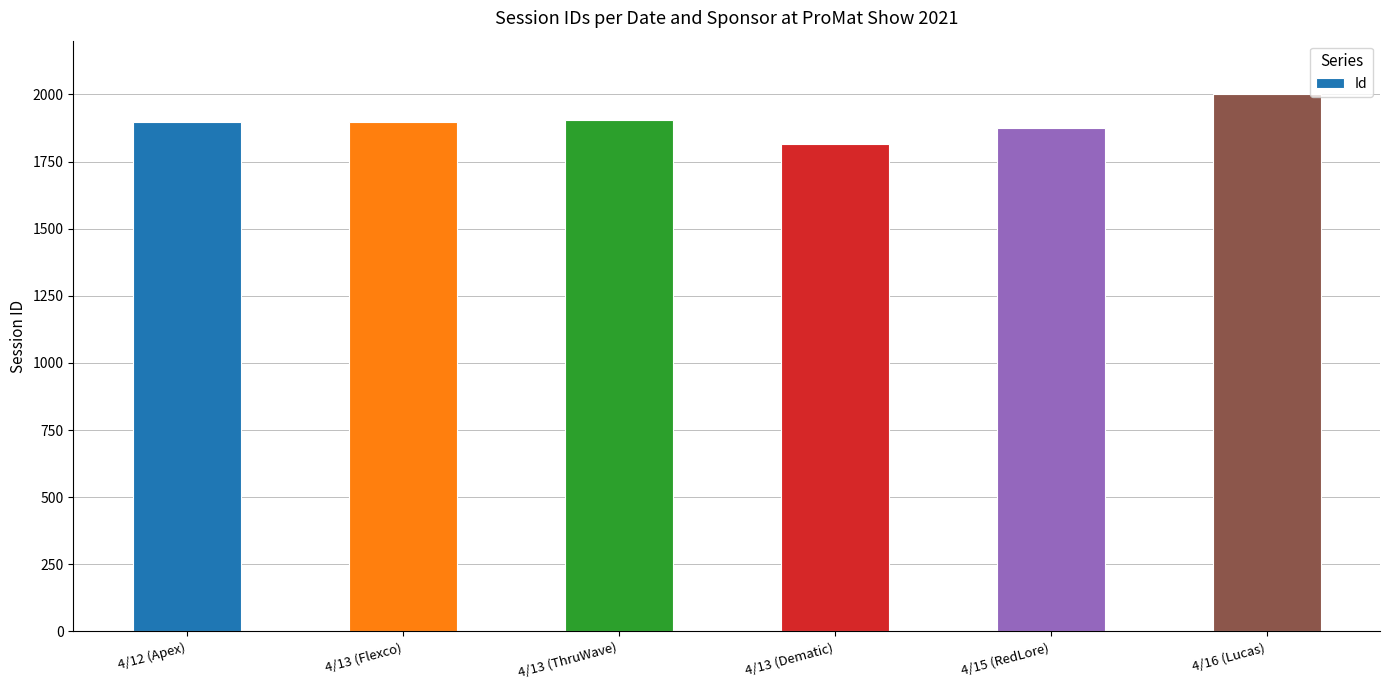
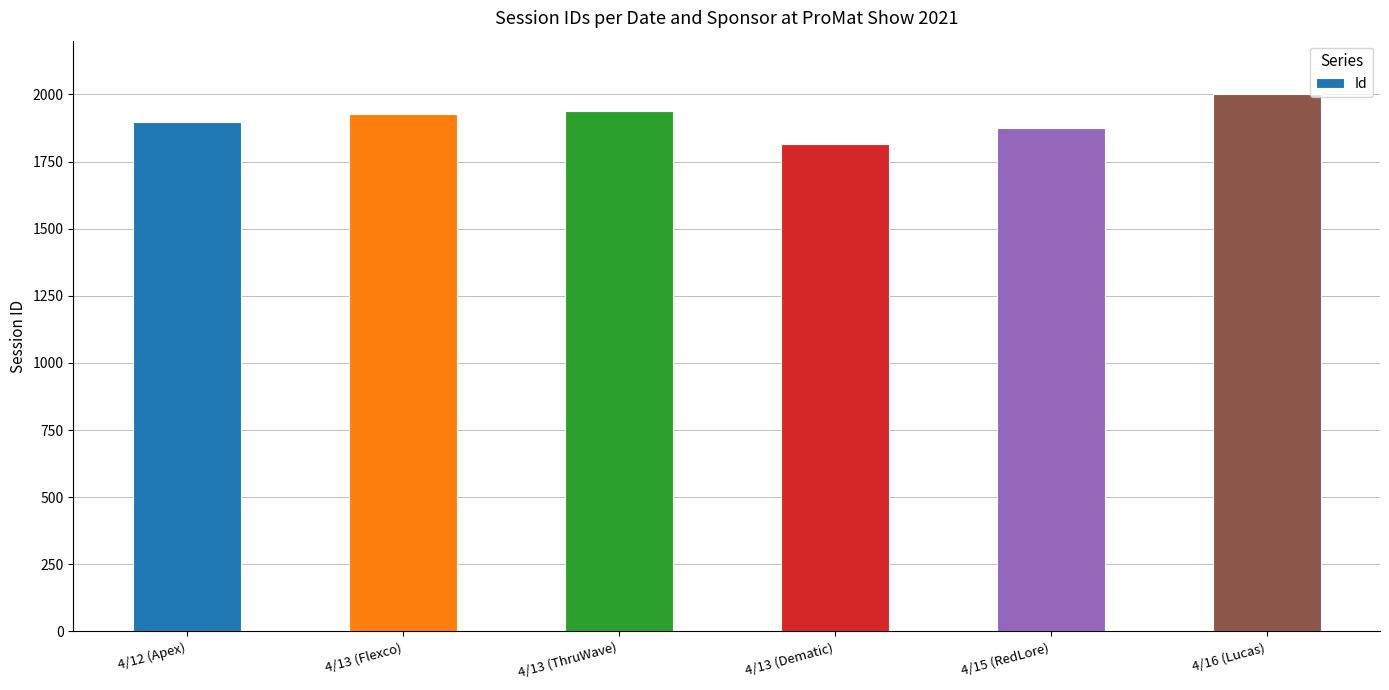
4/13 (Flexco): 1900 -> 1930
4/13 (ThruWave): 1910 -> 1940
